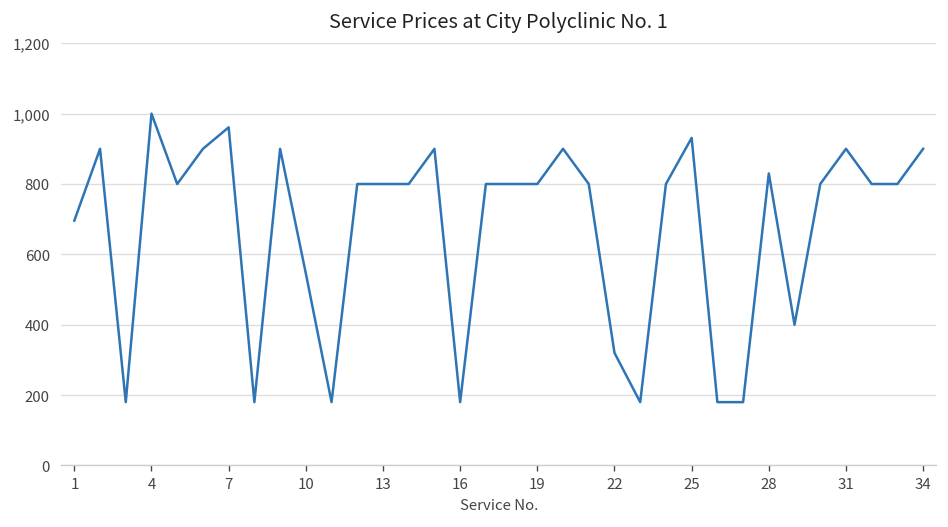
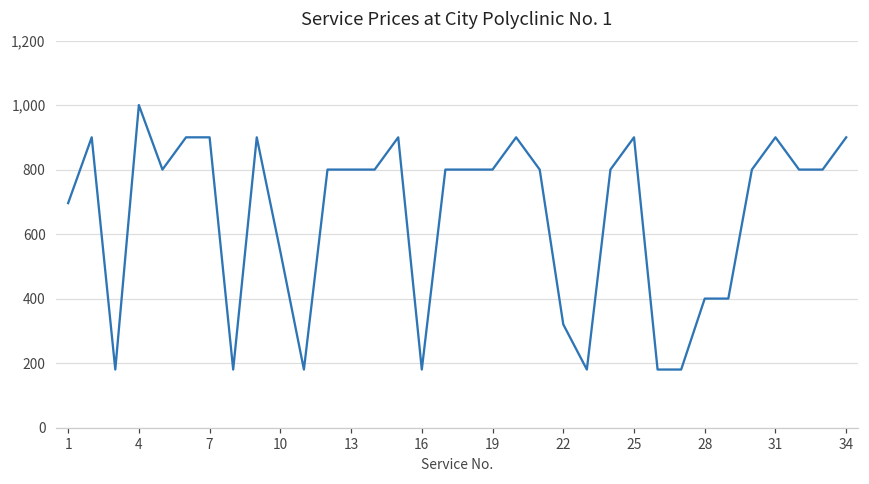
7: 960 -> 900
25: 930 -> 900
28: 830 -> 400
